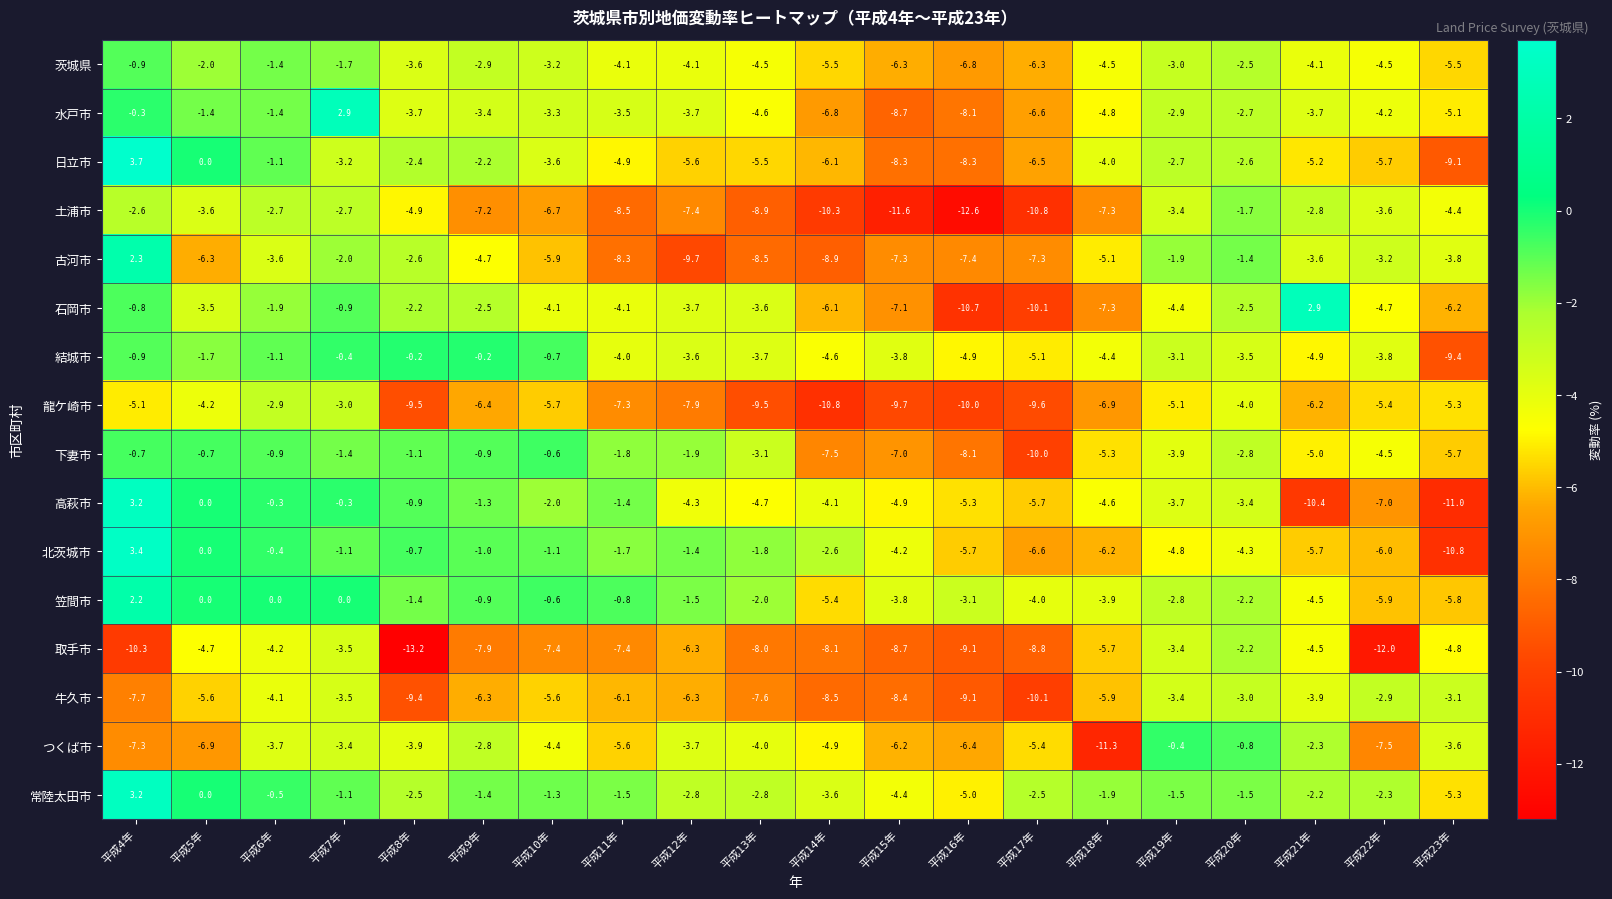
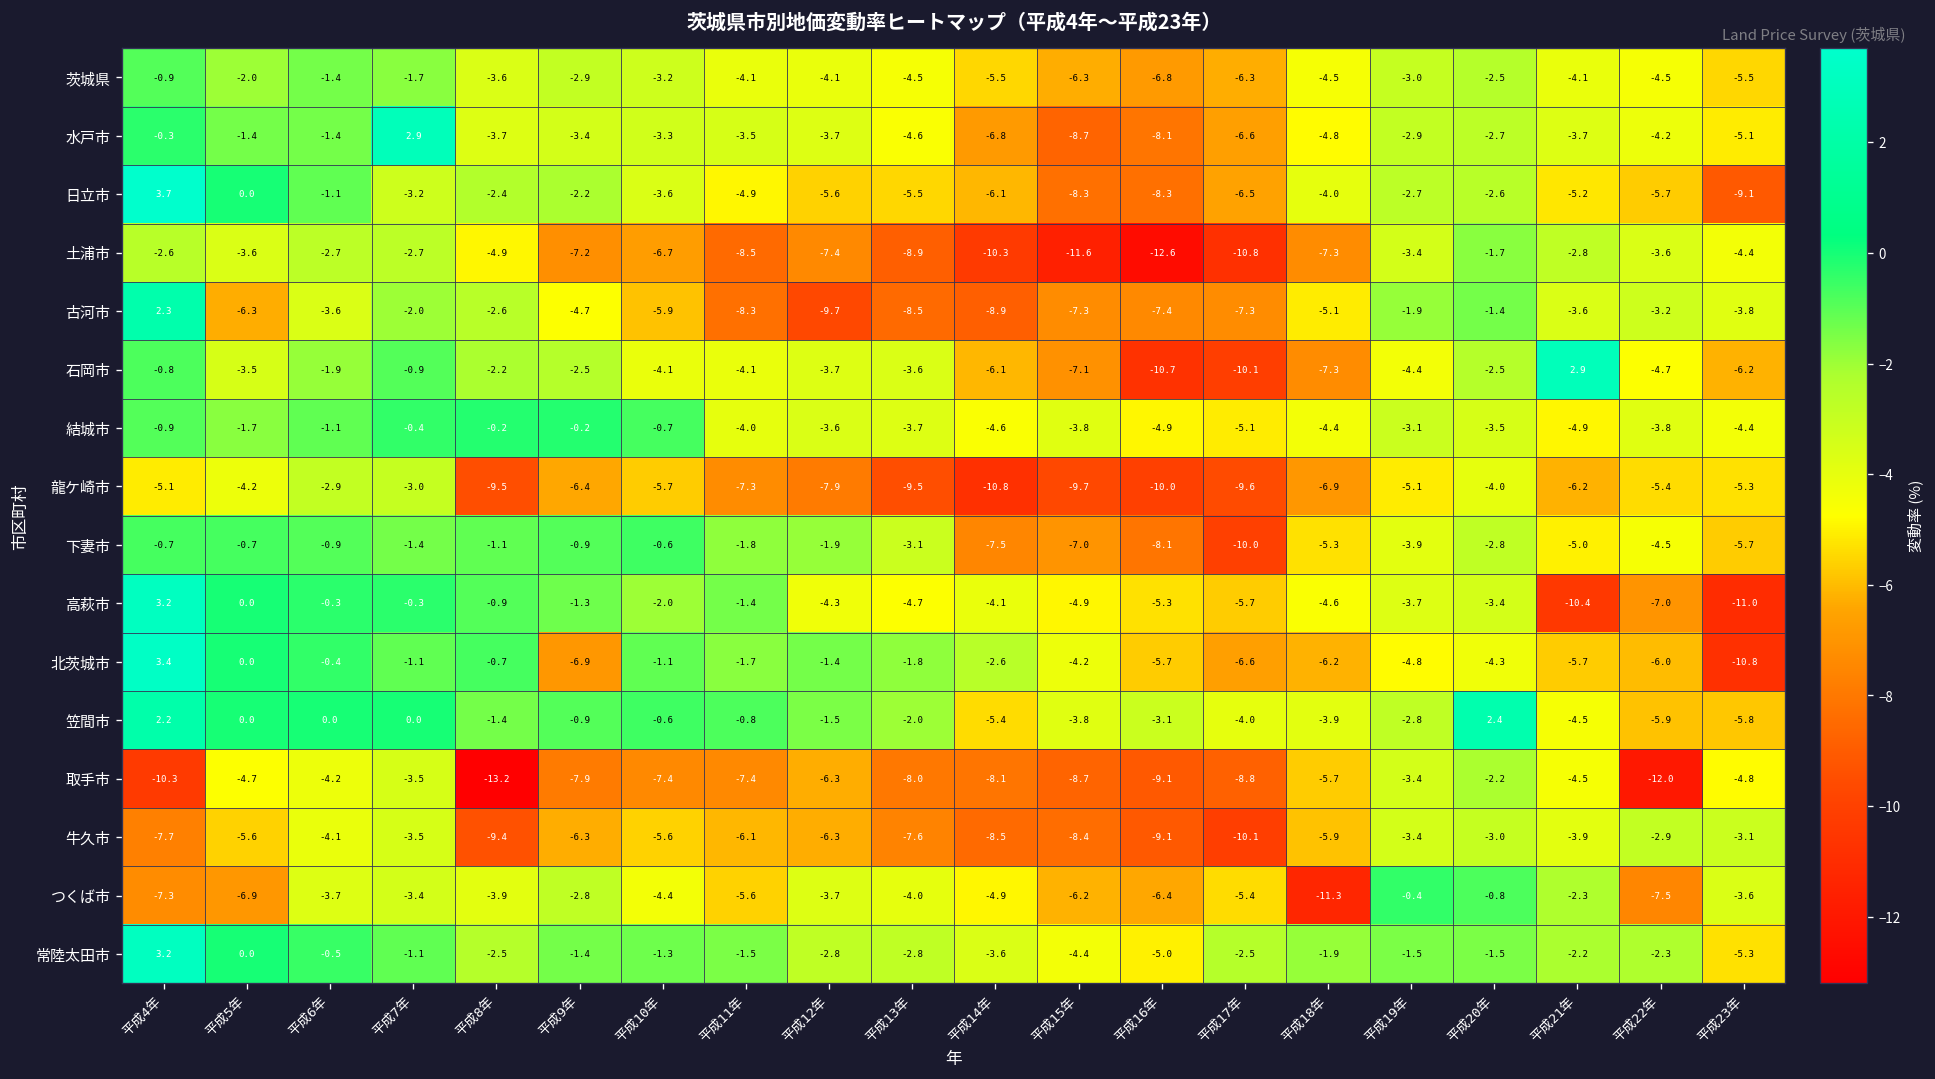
結城市, 平成23年: -9.4 -> -4.4
北茨城市, 平成9年: -1.0 -> -6.9
笠間市, 平成20年: -2.2 -> 2.4
